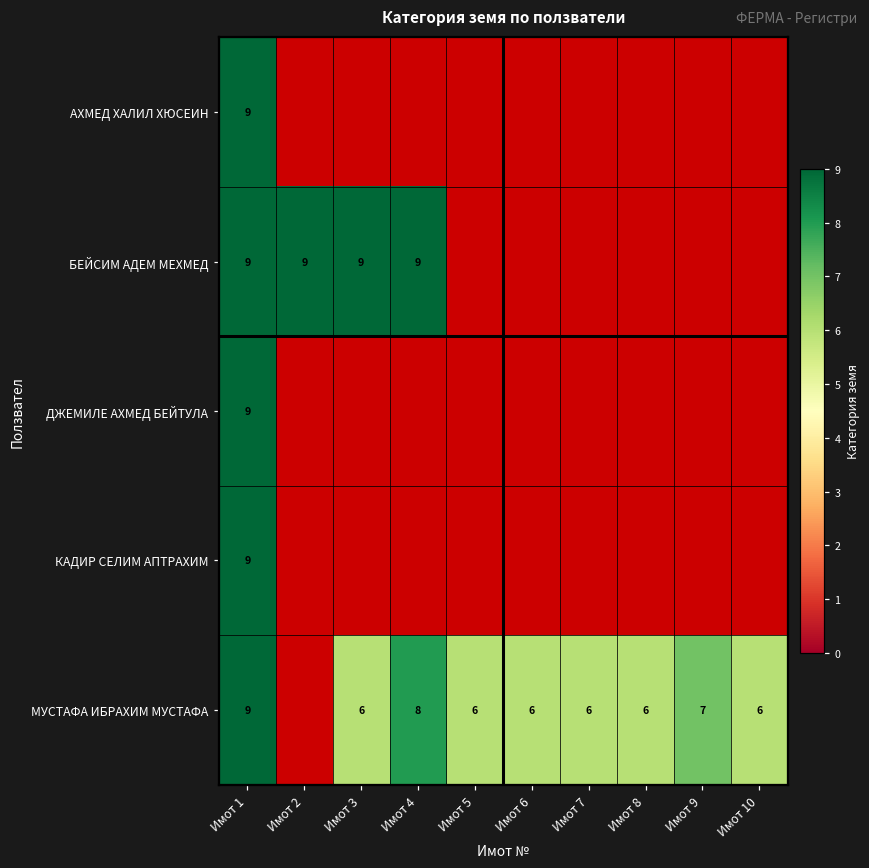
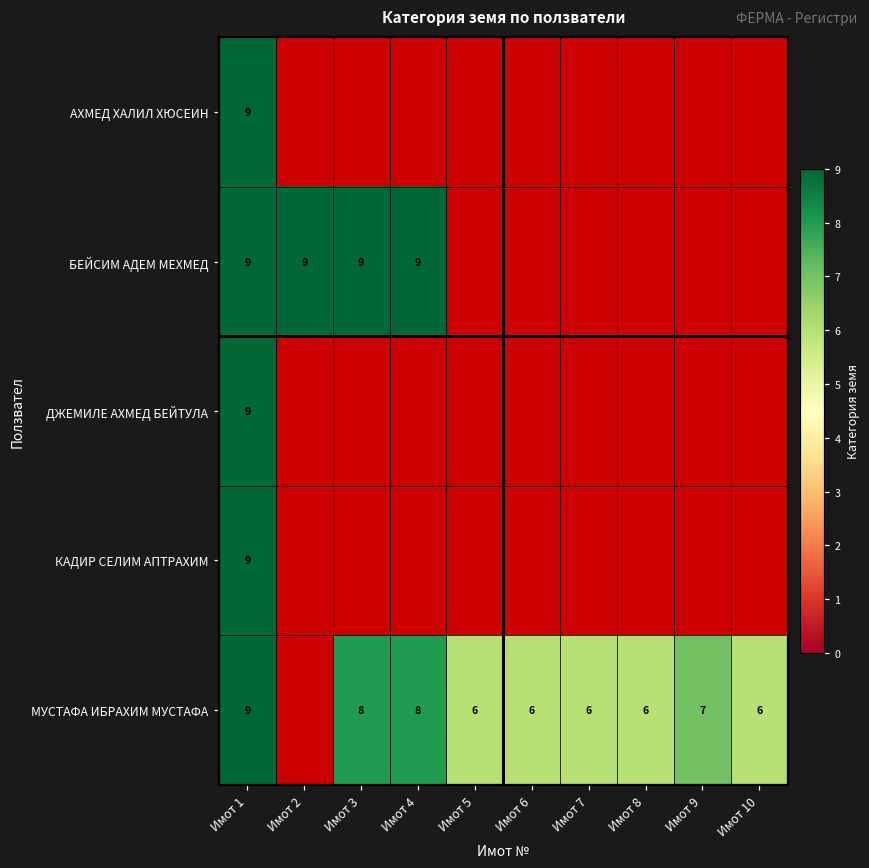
МУСТАФА ИБРАХИМ МУСТАФА, Имот 3: 6 -> 8
